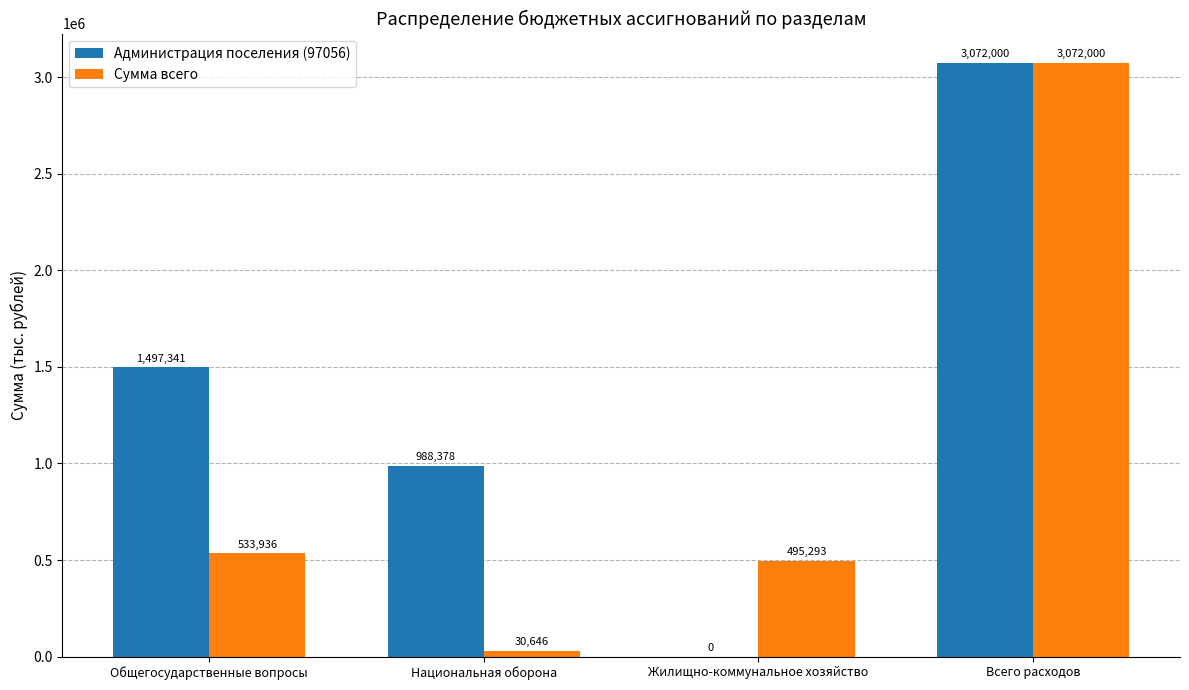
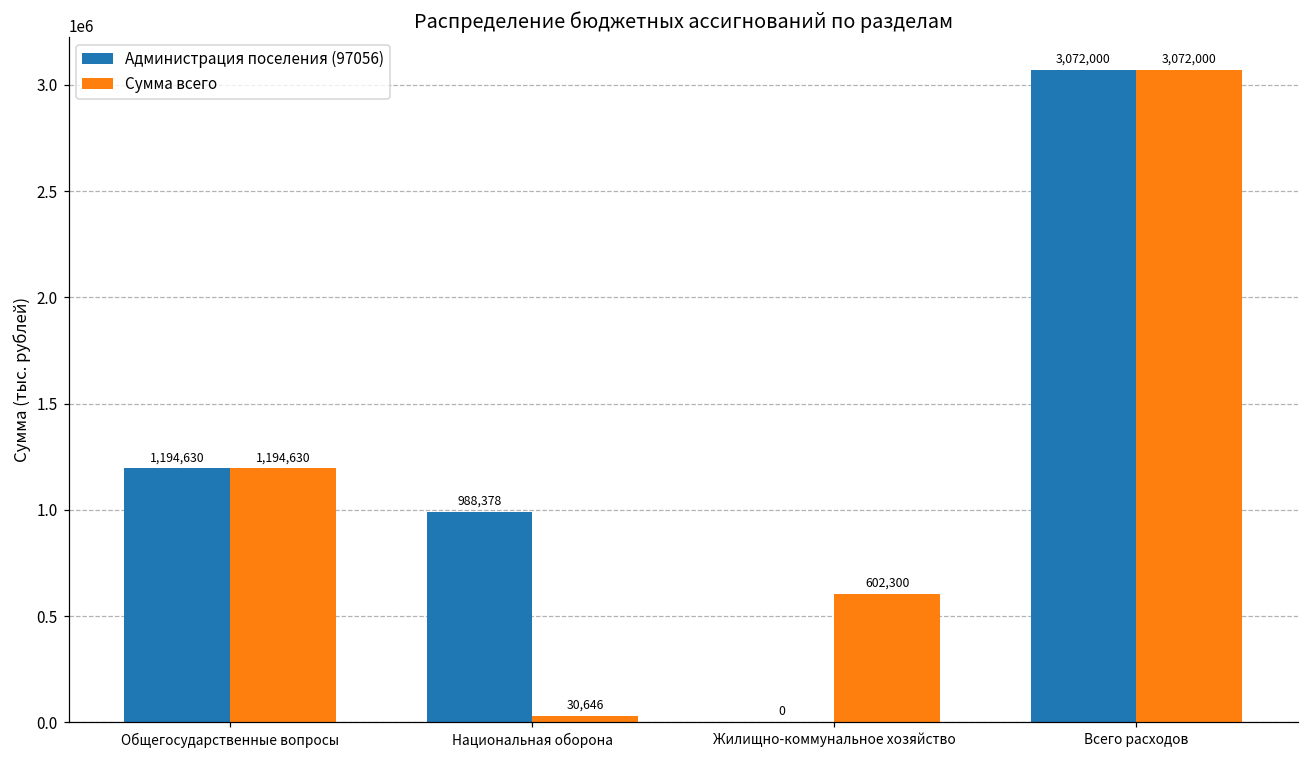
Администрация поселения (97056), Общегосударственные вопросы: 1,497,341 -> 1,194,630
Сумма всего, Общегосударственные вопросы: 533,936 -> 1,194,630
Сумма всего, Жилищно-коммунальное хозяйство: 495,293 -> 602,300
